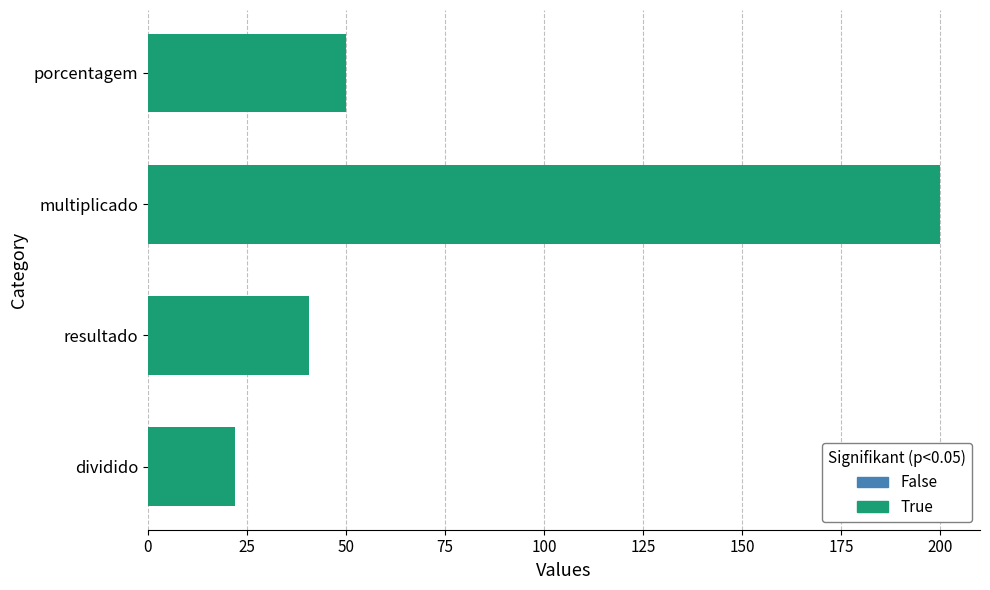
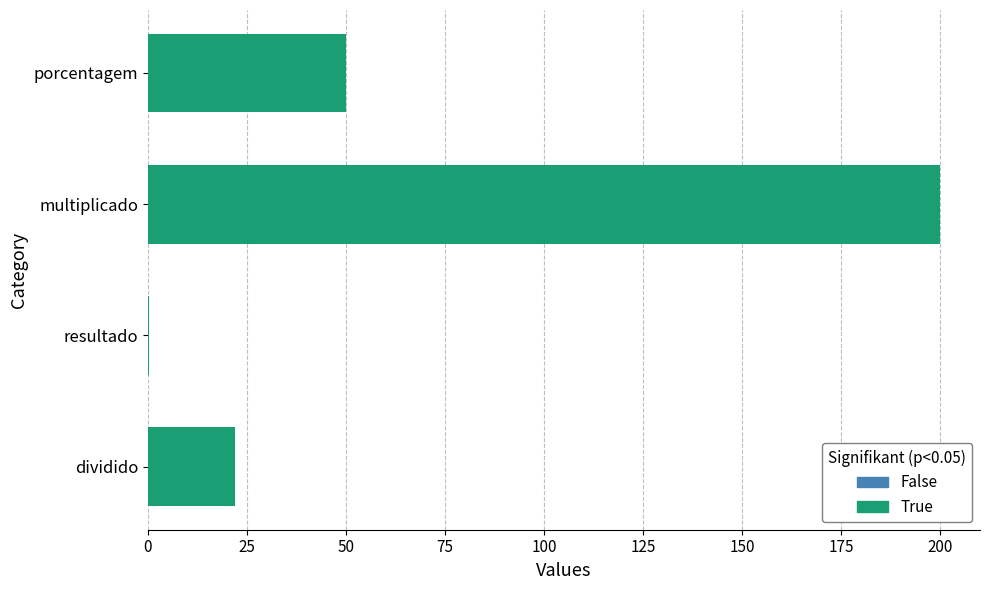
resultado: 41 -> 0
